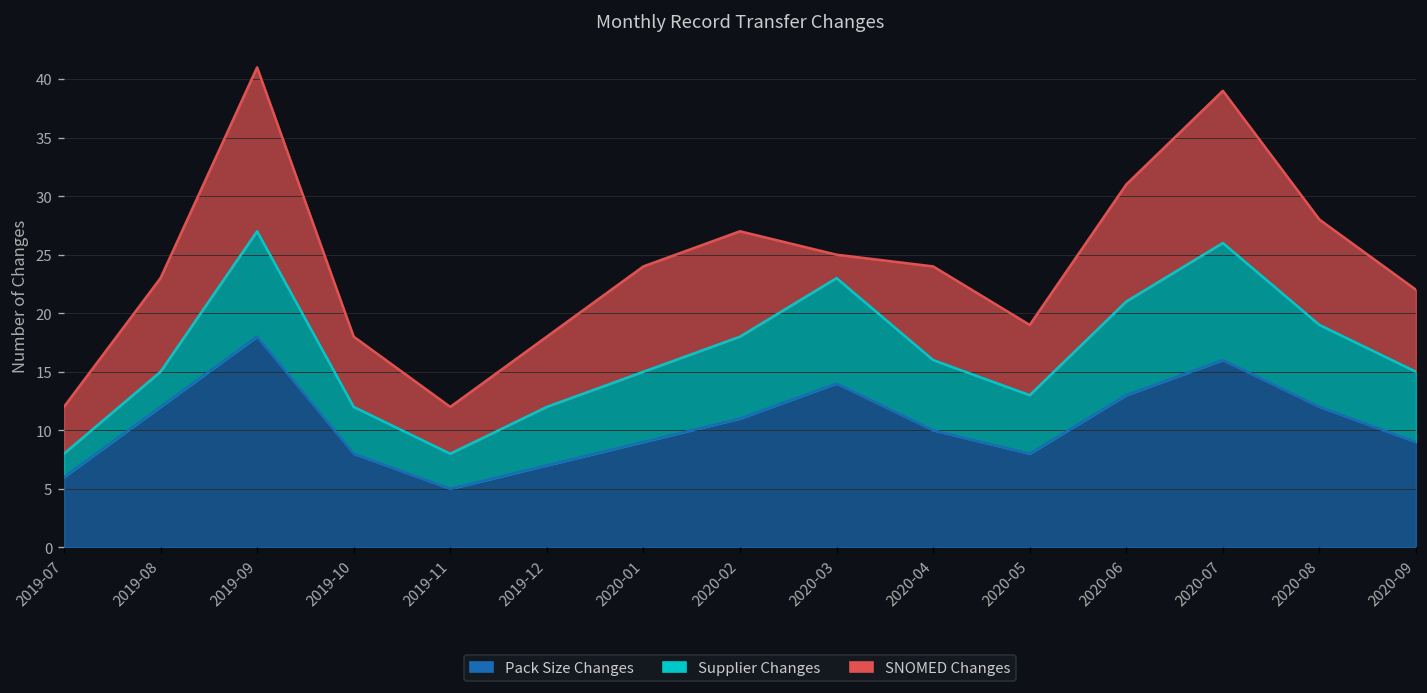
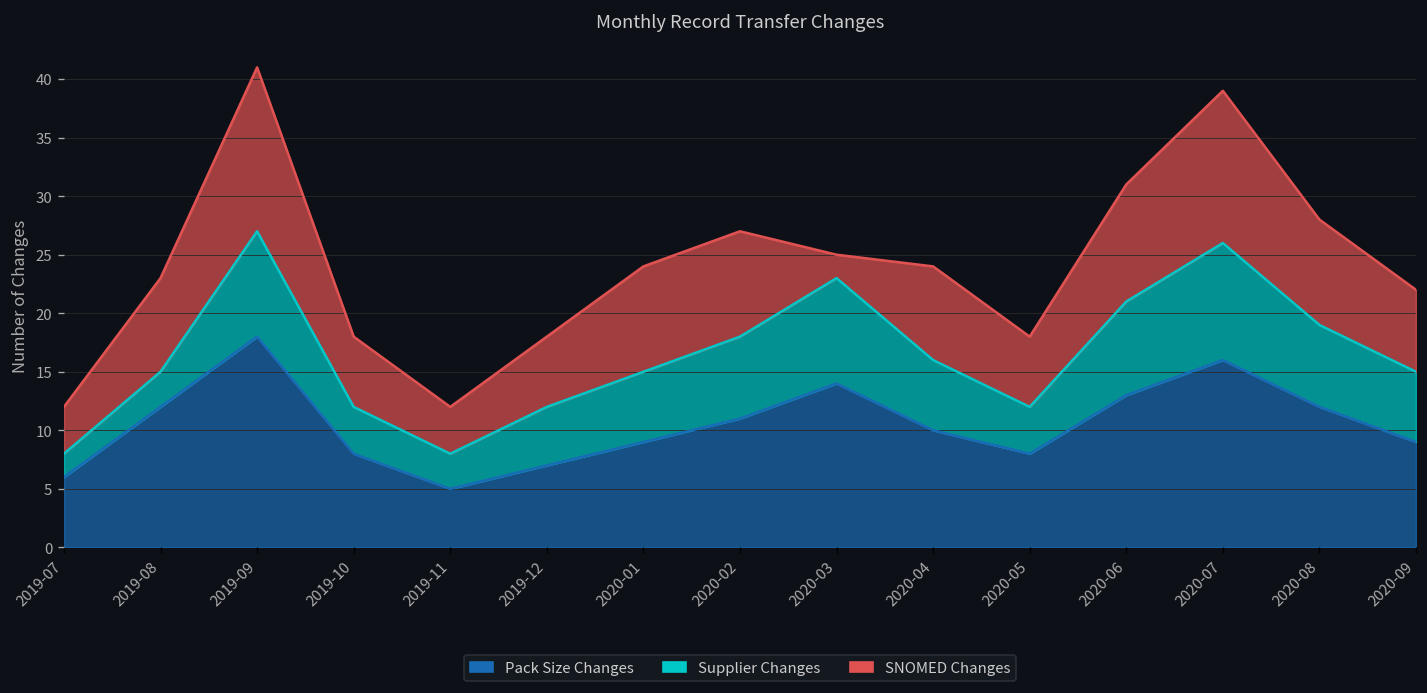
Supplier Changes, 2020-05: 5 -> 4
